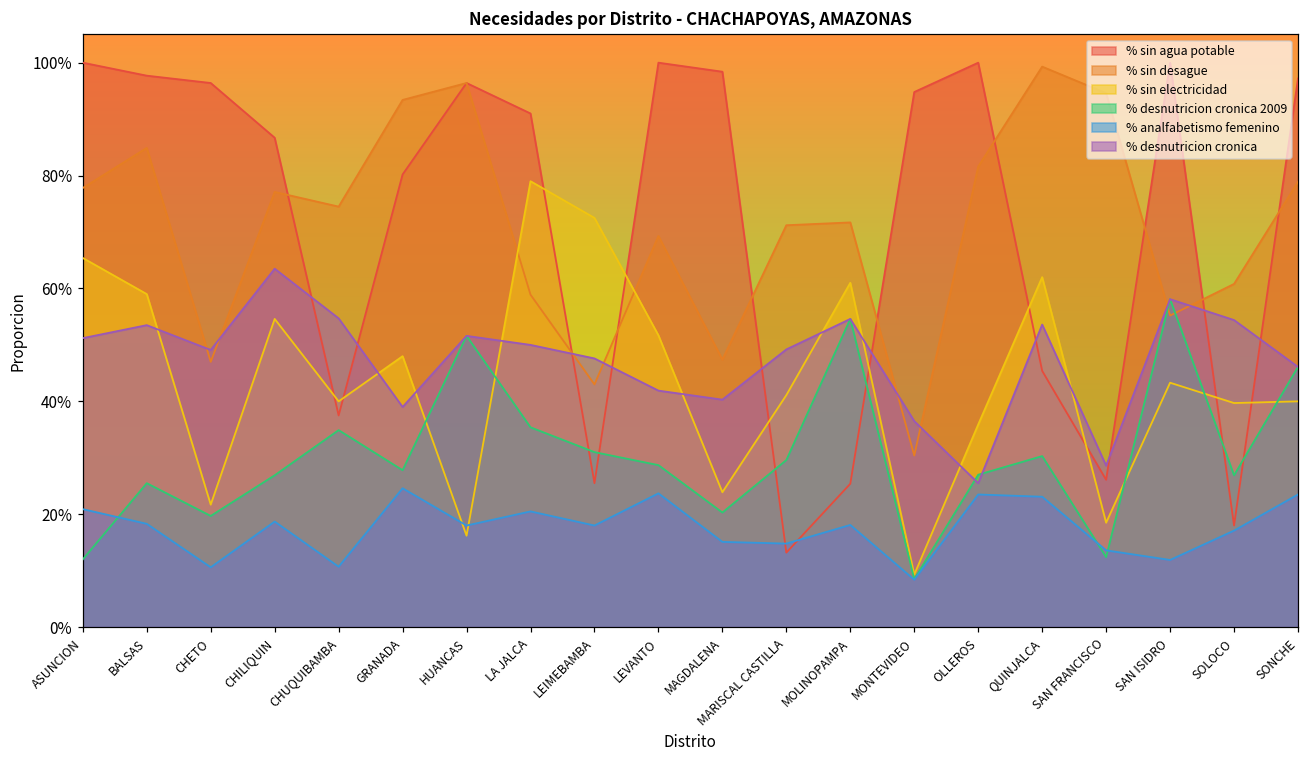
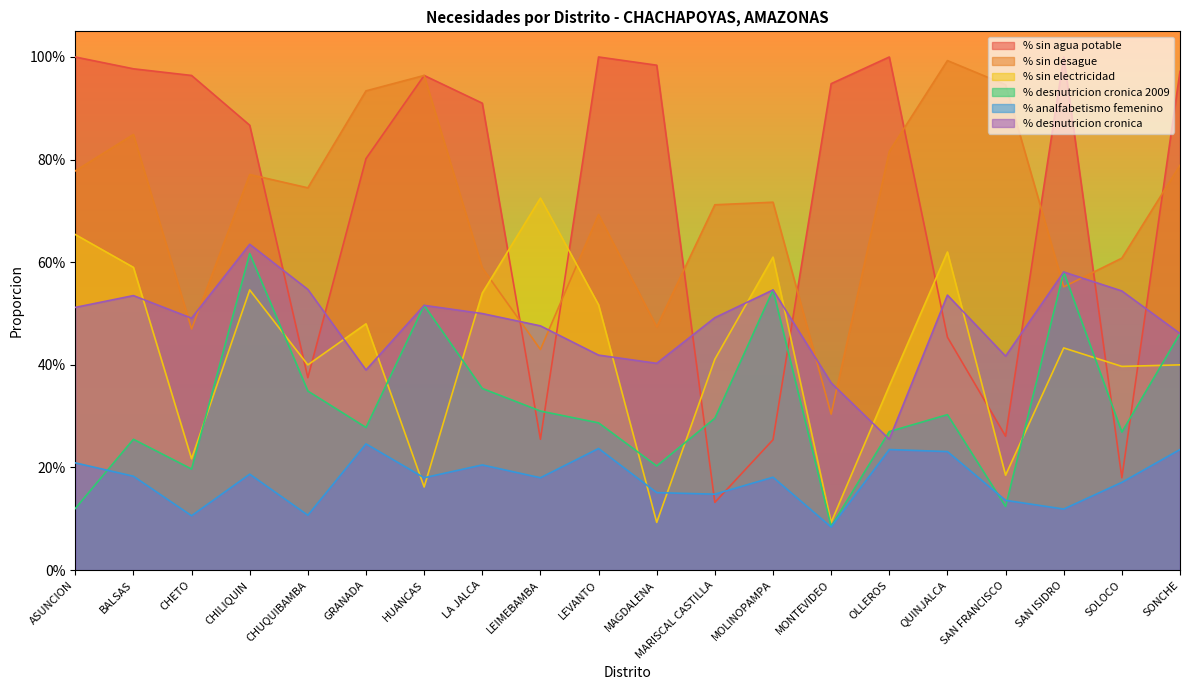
% desnutricion cronica 2009, CHILIQUIN: 27% -> 62%
% sin electricidad, LA JALCA: 79% -> 54%
% sin electricidad, MAGDALENA: 24% -> 9%
% desnutricion cronica, SAN FRANCISCO: 29% -> 42%
